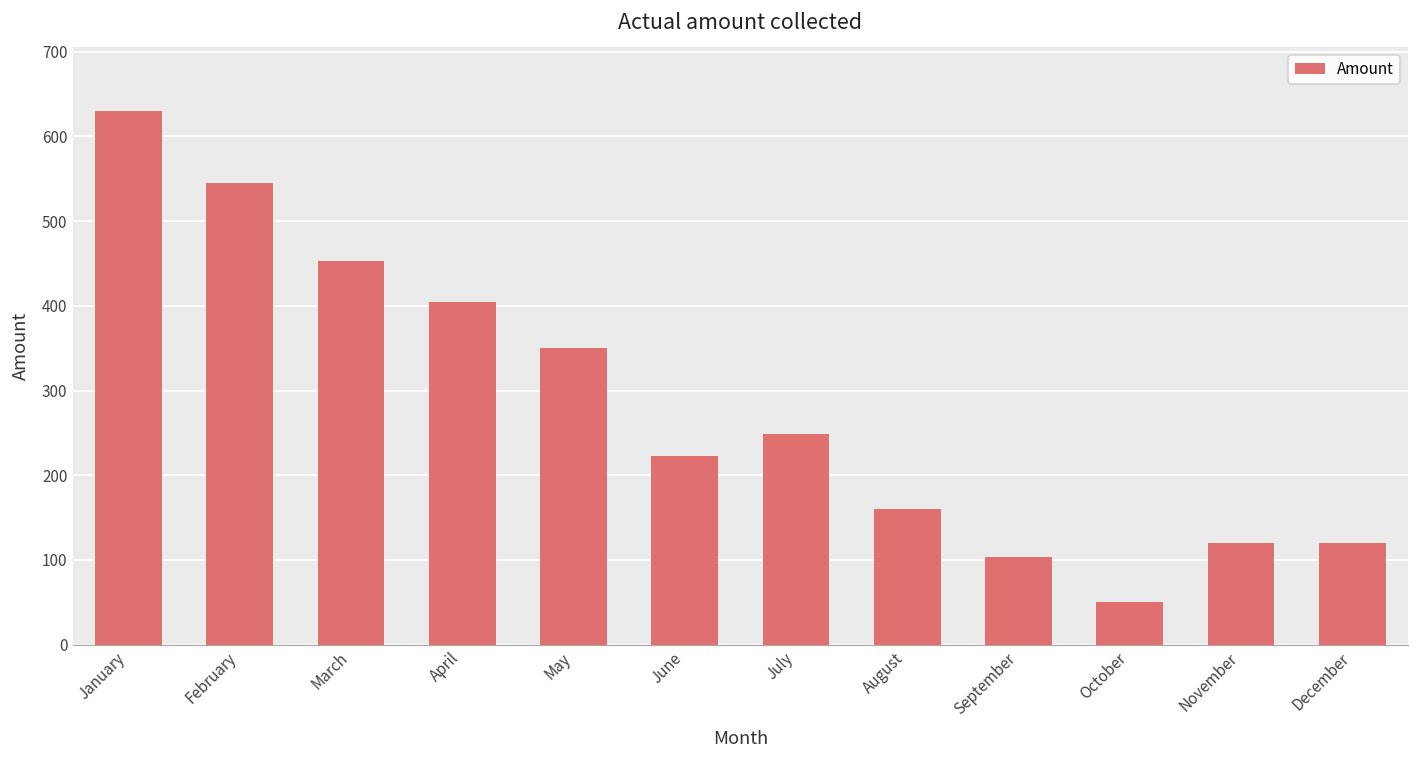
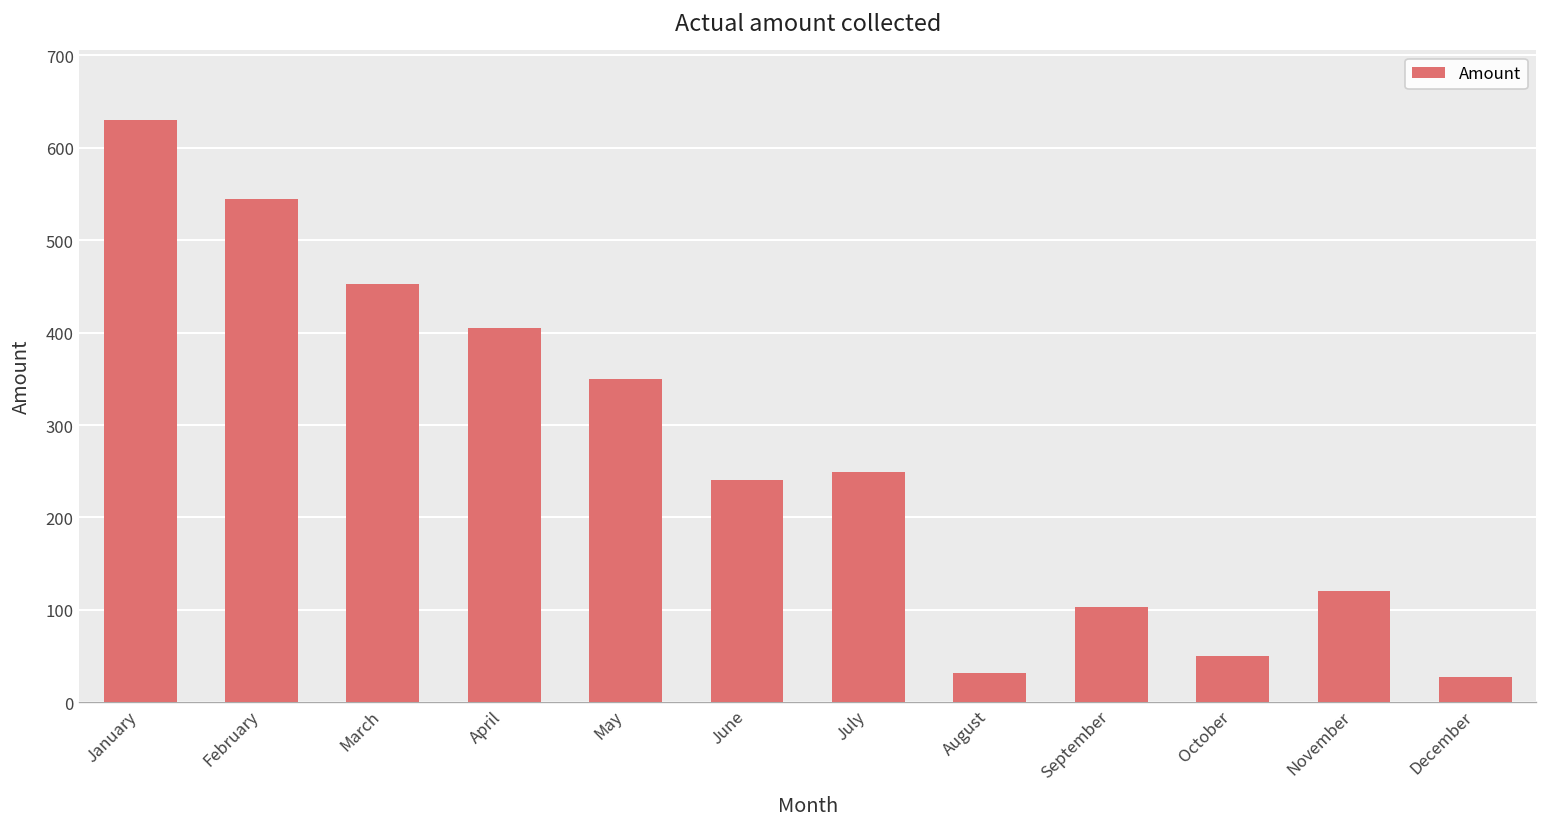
June: 220 -> 240
August: 160 -> 30
December: 120 -> 30
